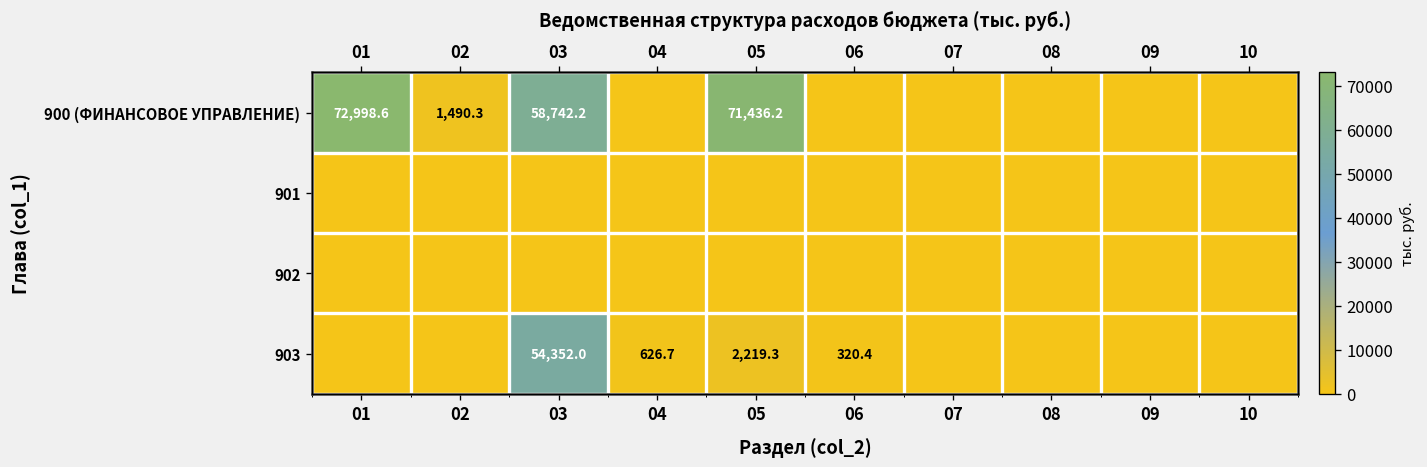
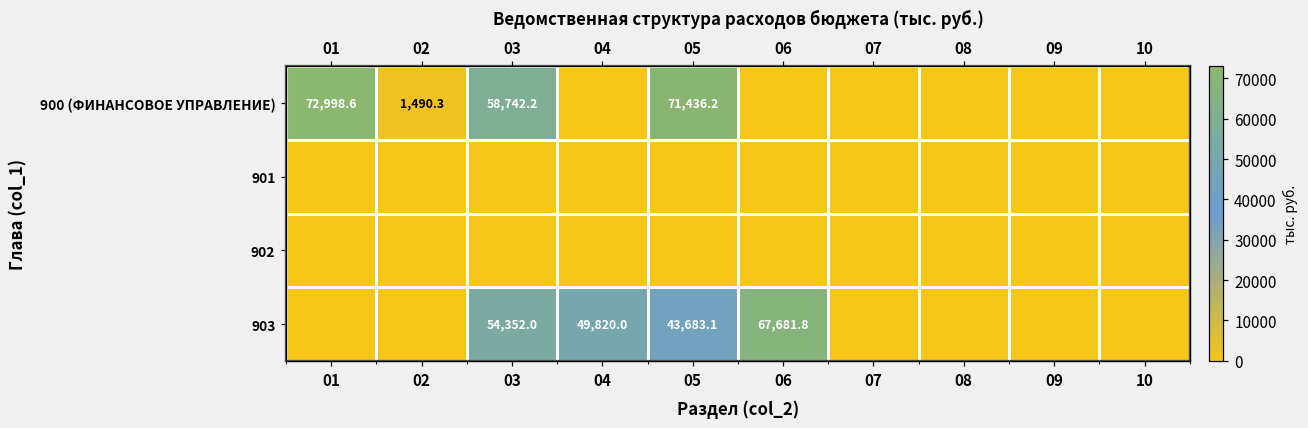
903, 04: 626.7 -> 49,820.0
903, 05: 2,219.3 -> 43,683.1
903, 06: 320.4 -> 67,681.8
